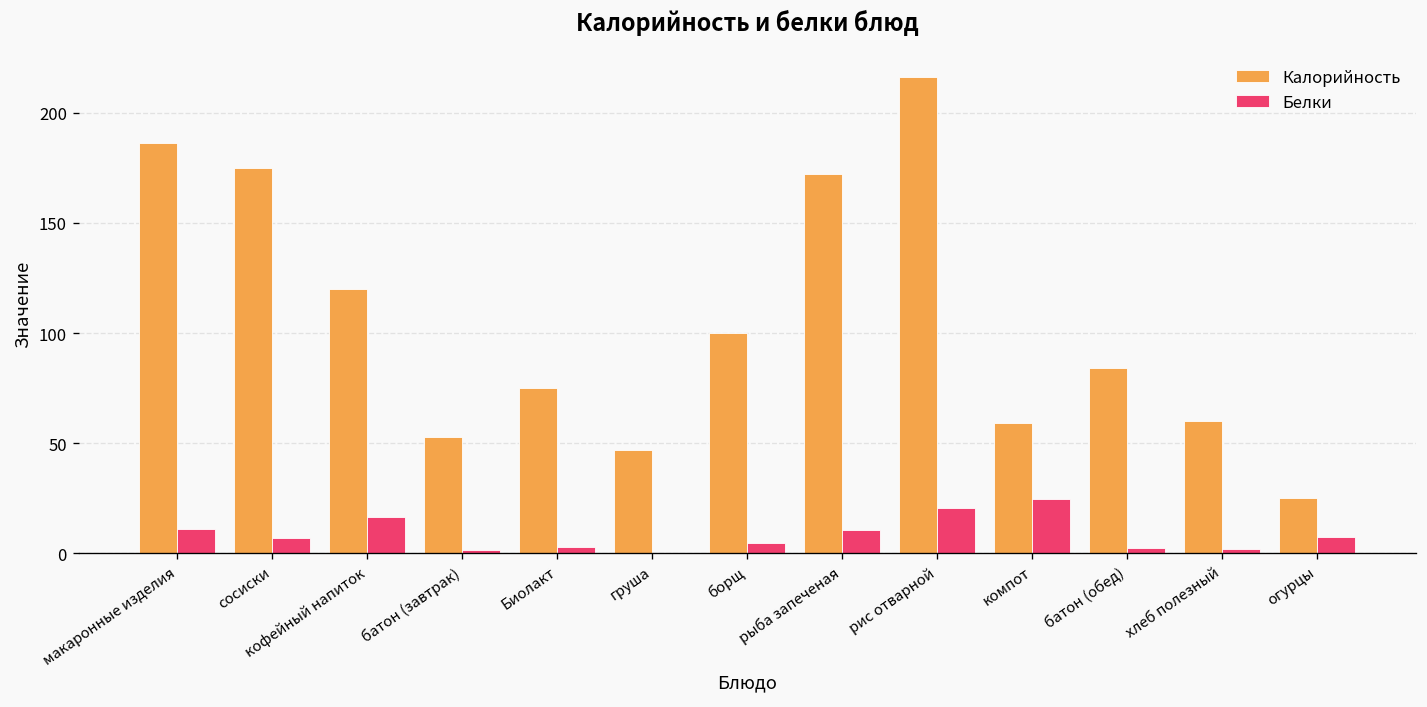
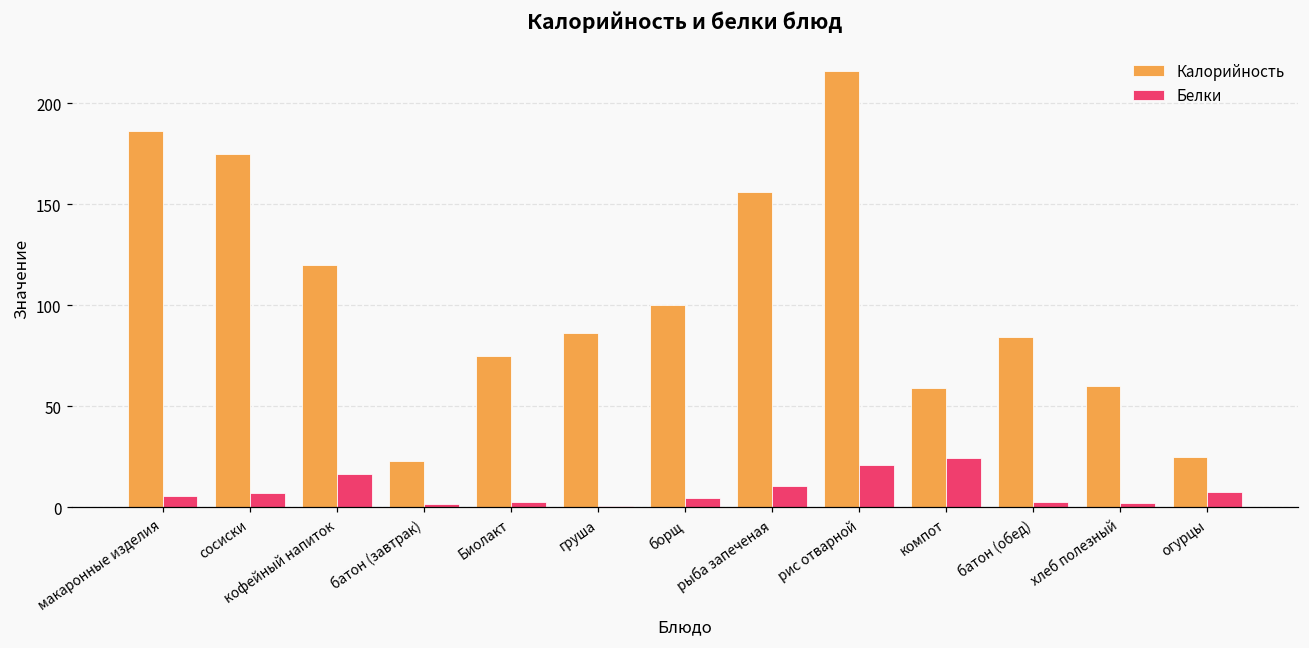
Белки, макаронные изделия: 11 -> 6
Калорийность, батон (завтрак): 53 -> 23
Калорийность, груша: 47 -> 86
Калорийность, рыба запеченая: 172 -> 156
